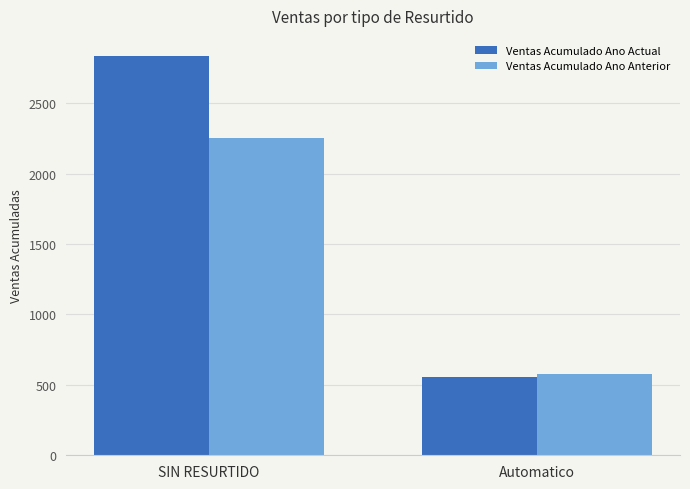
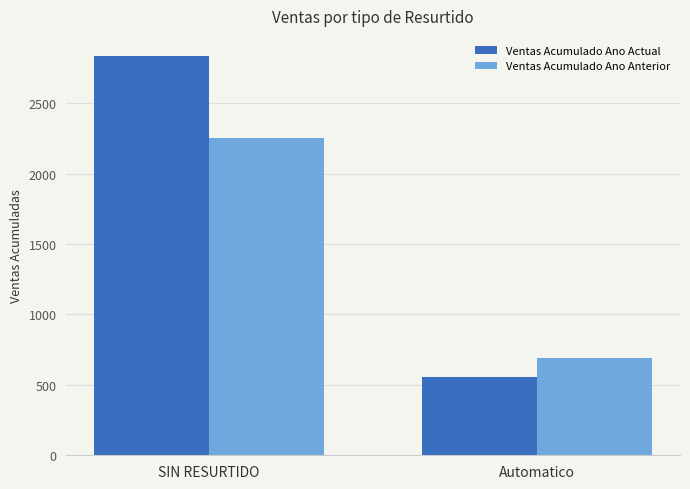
Ventas Acumulado Ano Anterior, Automatico: 580 -> 690
